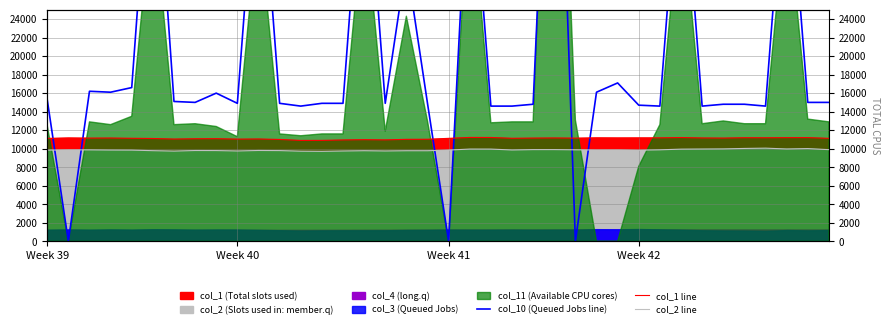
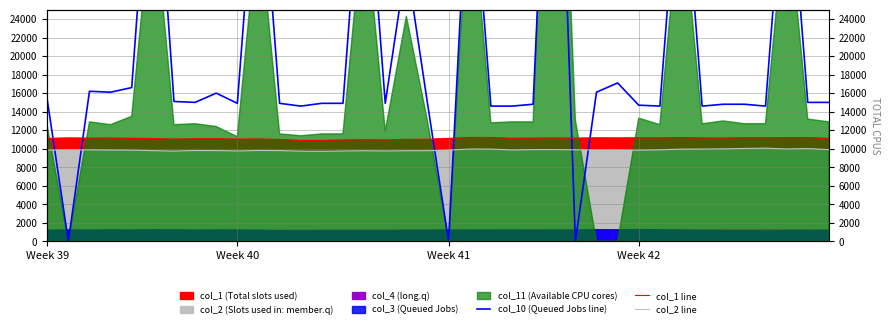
col_11 (Available CPU cores), Week 42: 8000 -> 13000
